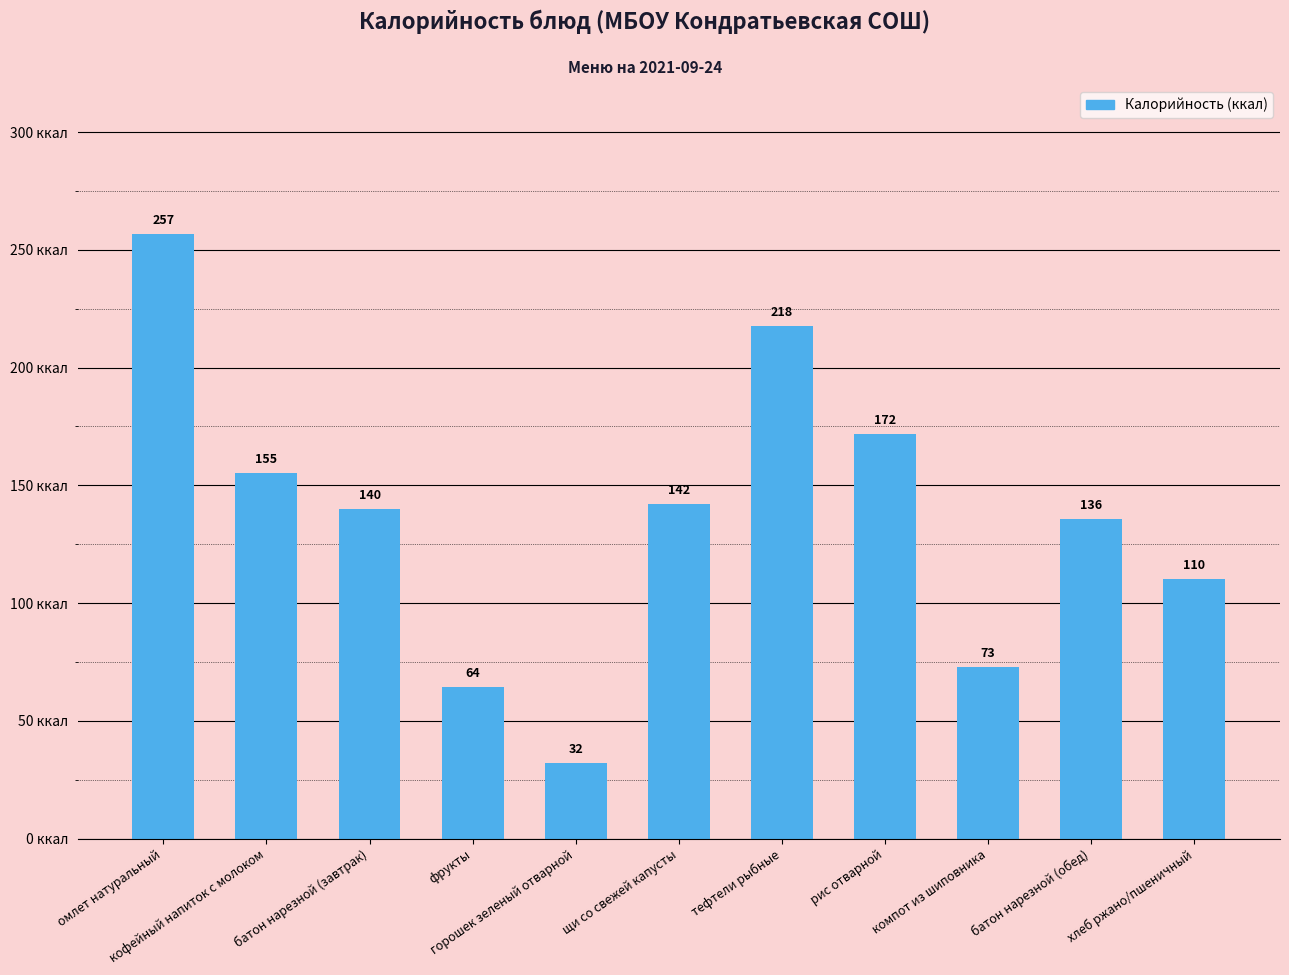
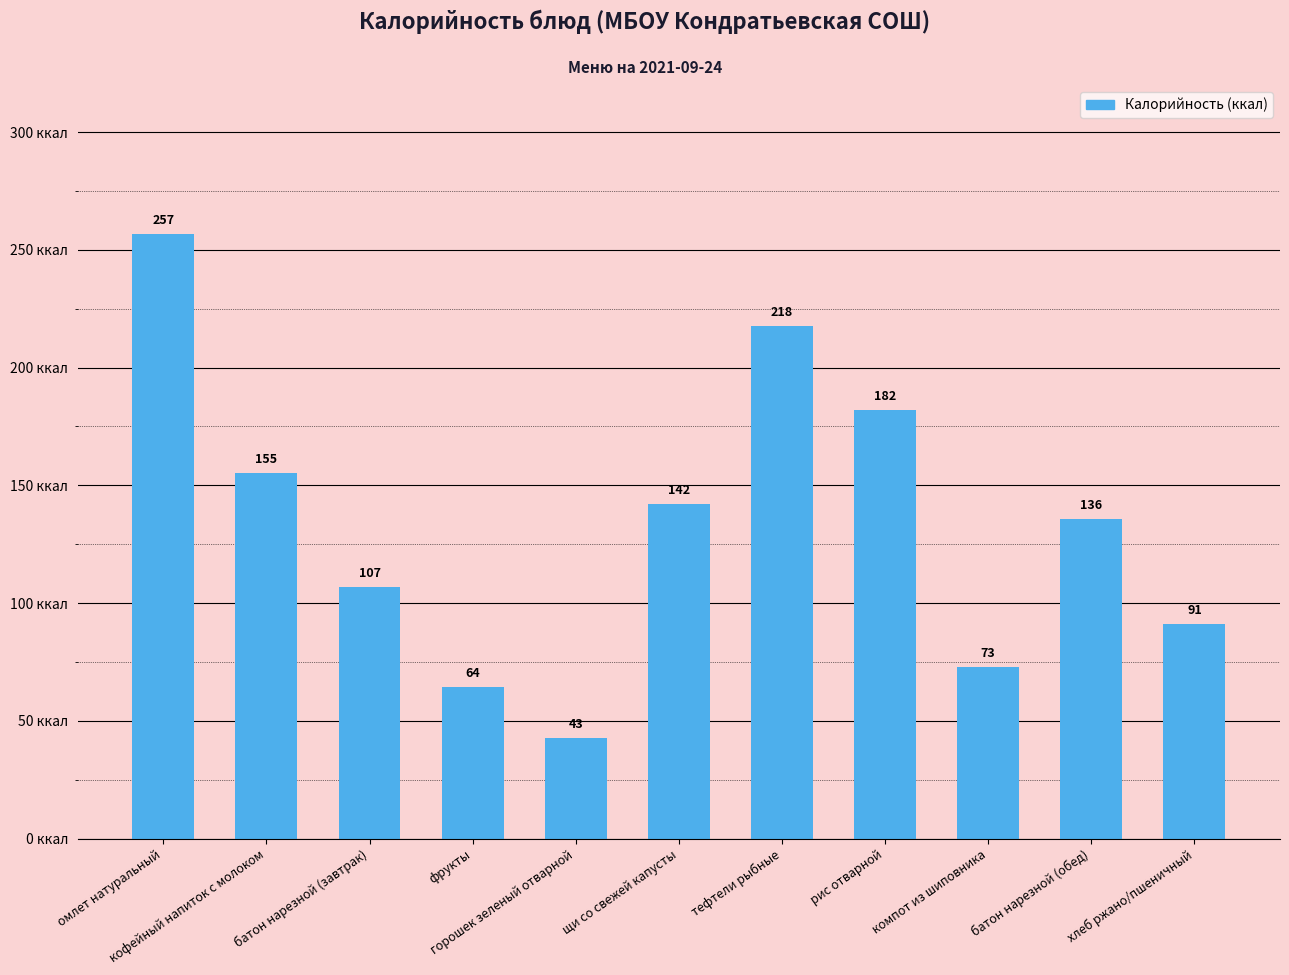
батон нарезной (завтрак): 140 -> 107
горошек зеленый отварной: 32 -> 43
рис отварной: 172 -> 182
хлеб ржано/пшеничный: 110 -> 91
